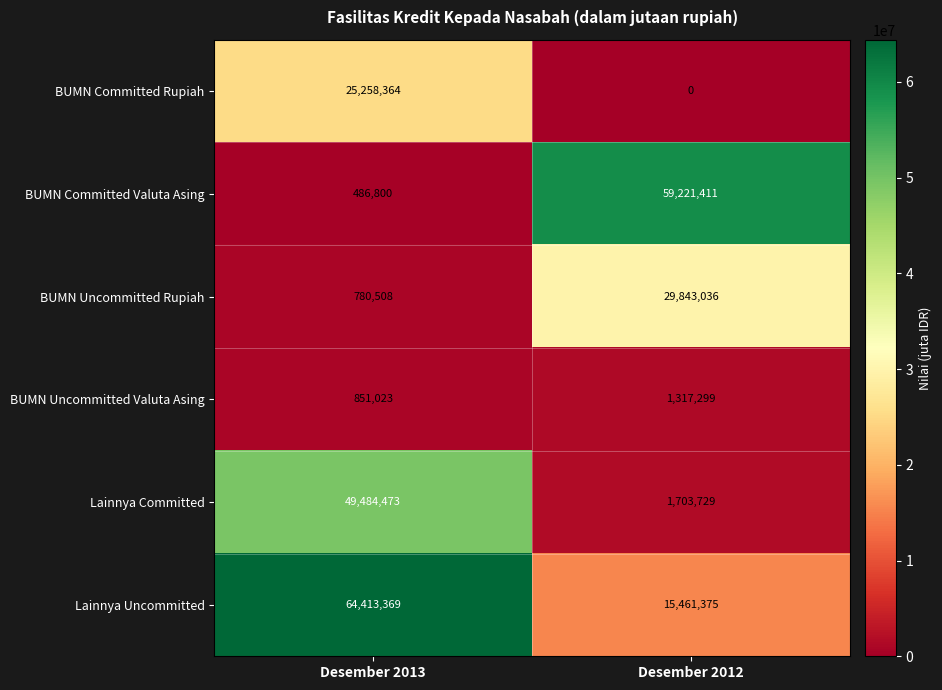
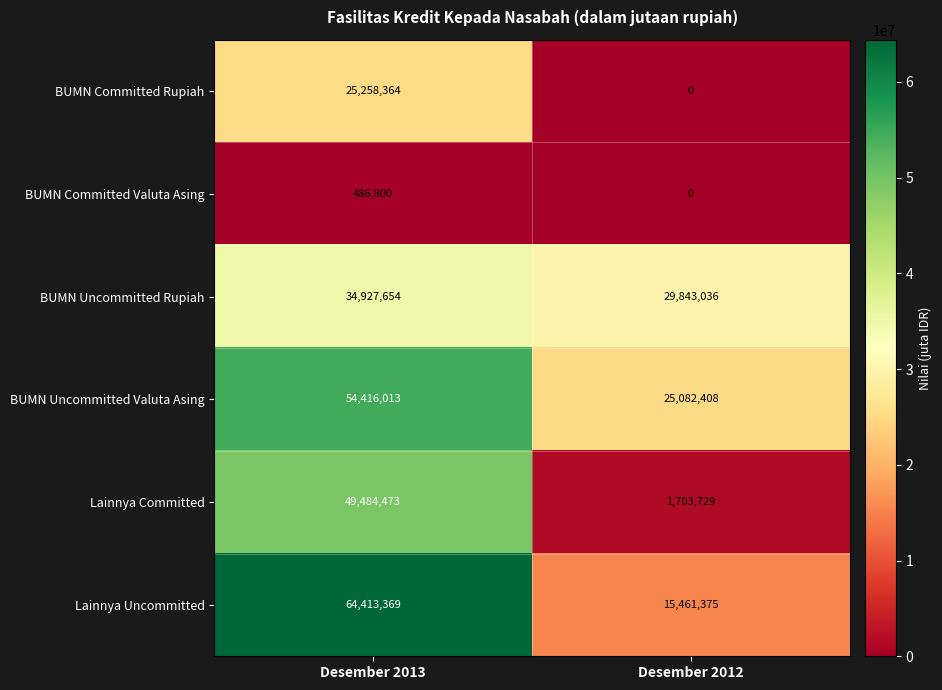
BUMN Committed Valuta Asing, Desember 2012: 59,221,411 -> 0
BUMN Uncommitted Rupiah, Desember 2013: 780,508 -> 34,927,654
BUMN Uncommitted Valuta Asing, Desember 2013: 851,023 -> 54,416,013
BUMN Uncommitted Valuta Asing, Desember 2012: 1,317,299 -> 25,082,408
